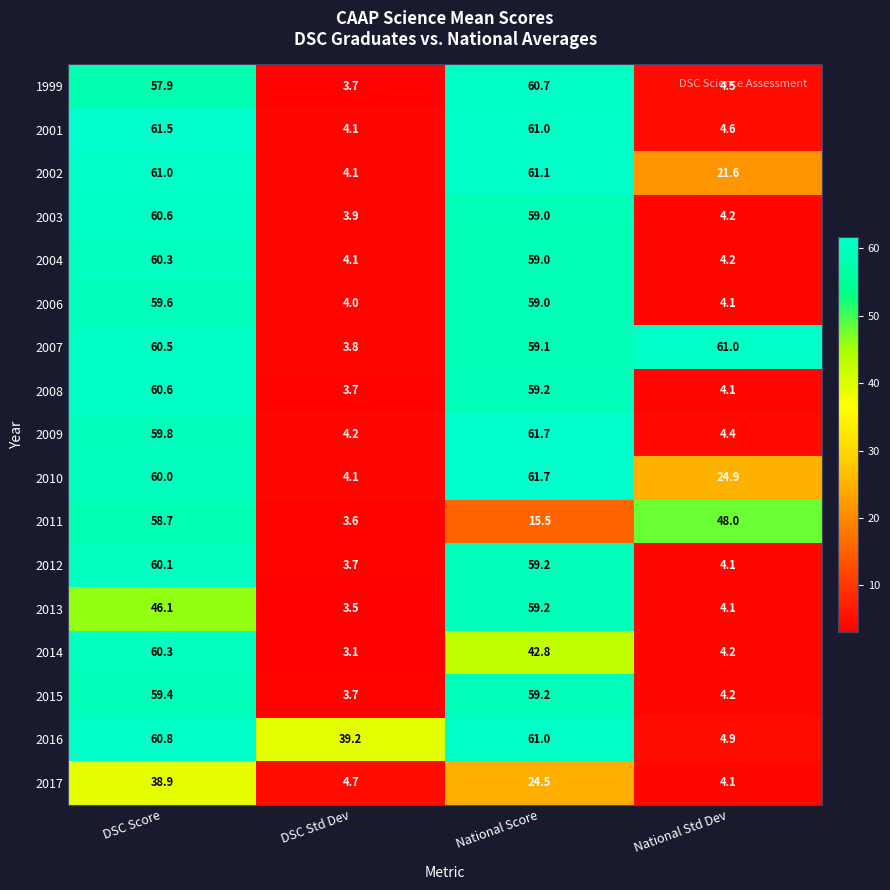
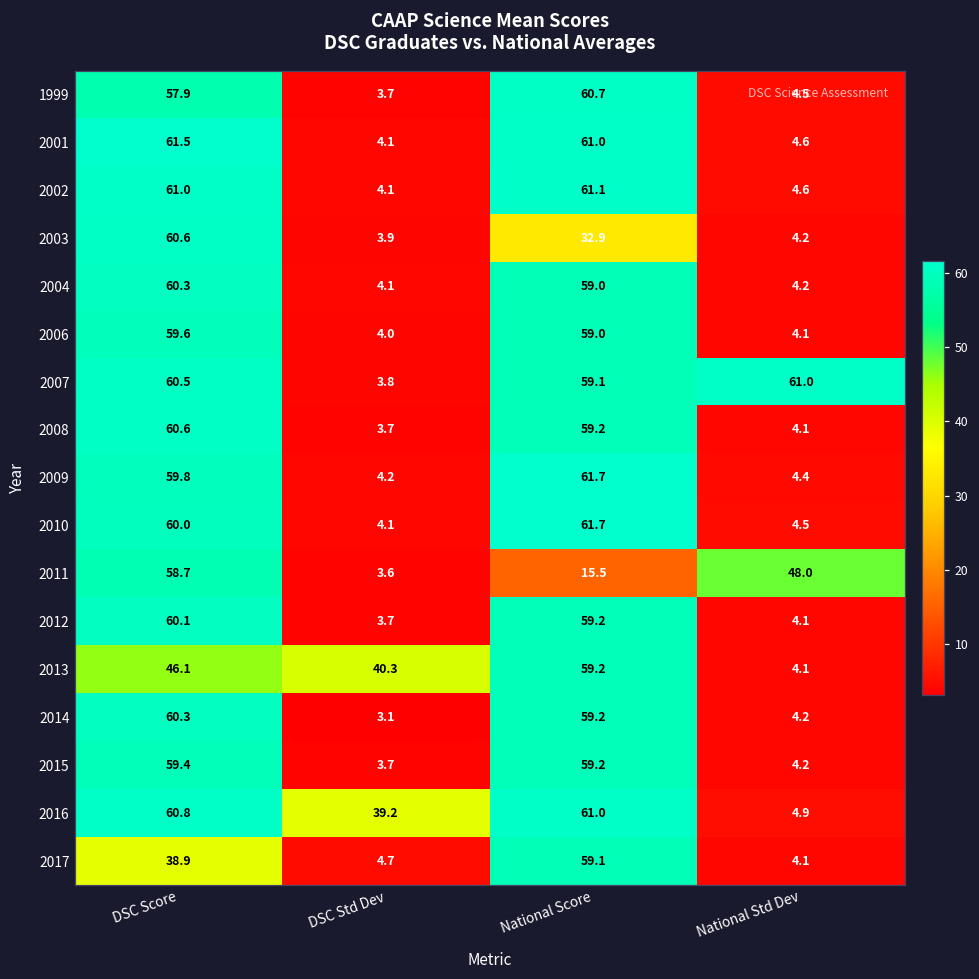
2002, National Std Dev: 21.6 -> 4.6
2003, National Score: 59.0 -> 32.9
2010, National Std Dev: 24.9 -> 4.5
2013, DSC Std Dev: 3.5 -> 40.3
2014, National Score: 42.8 -> 59.2
2017, National Score: 24.5 -> 59.1
